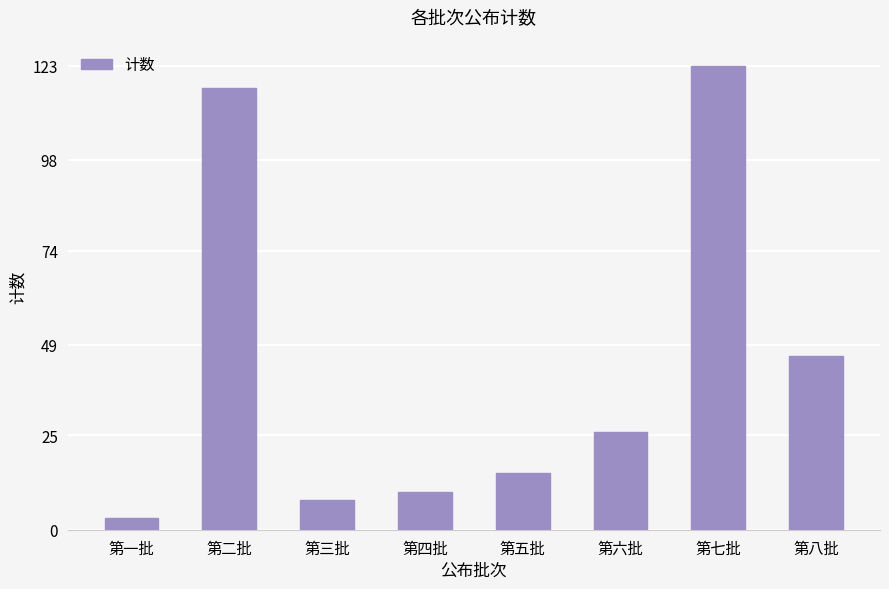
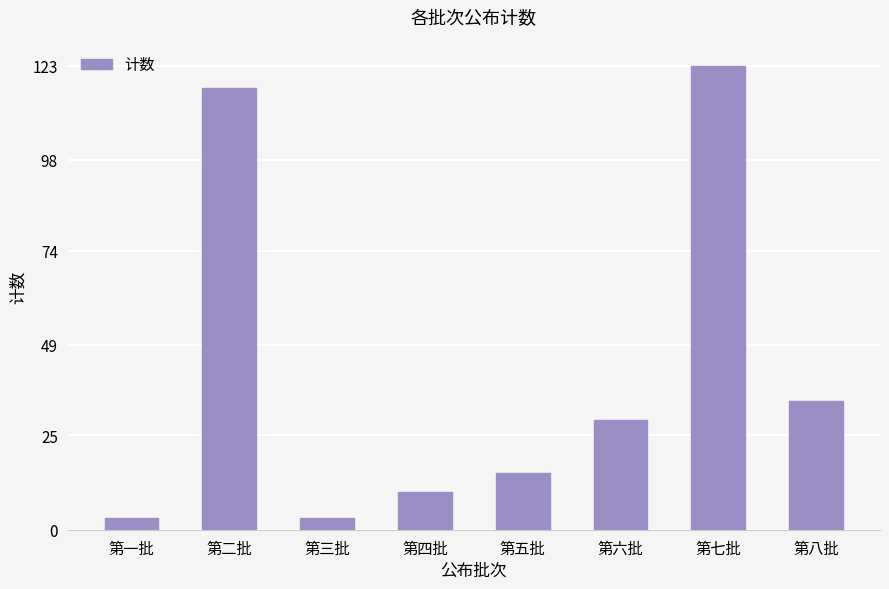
第三批: 8 -> 3
第六批: 26 -> 29
第八批: 46 -> 34
